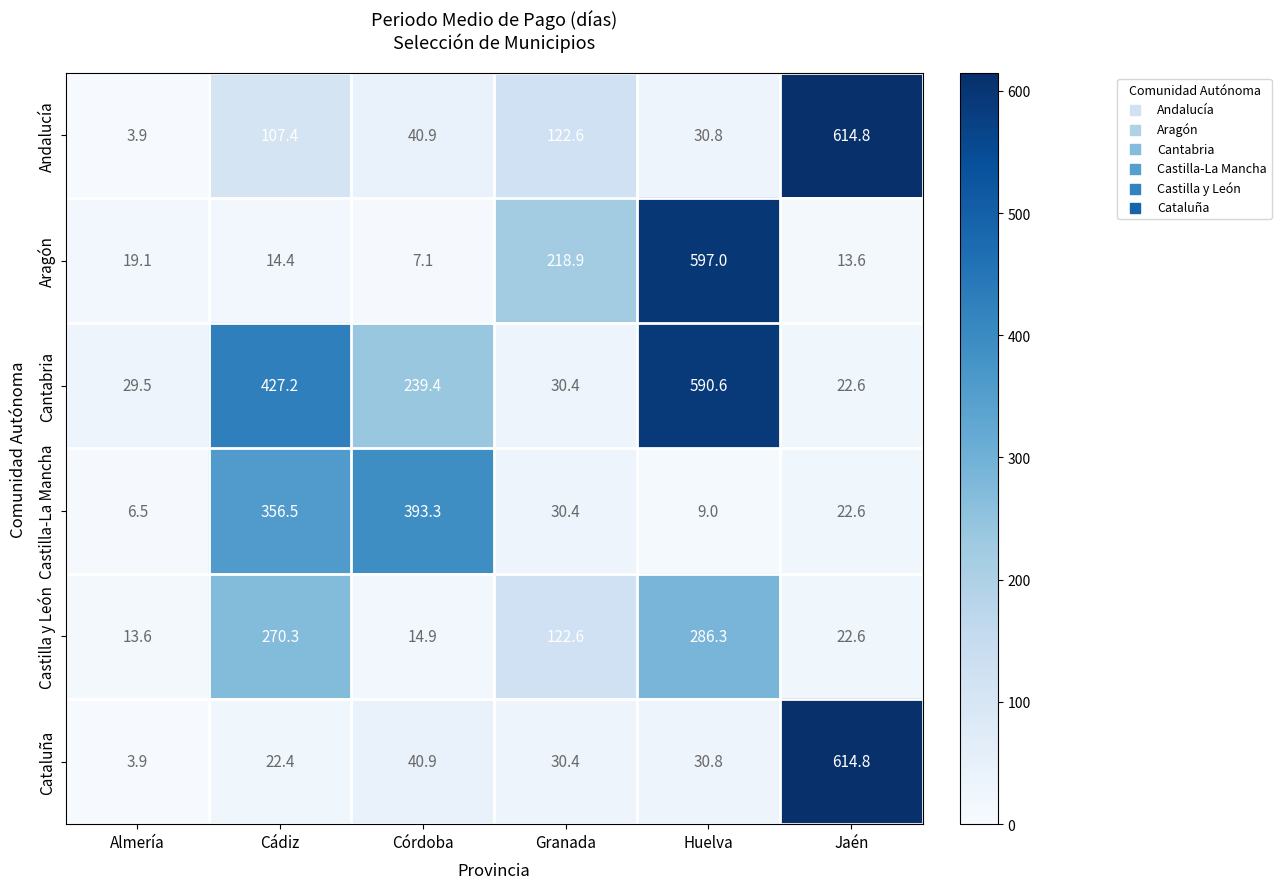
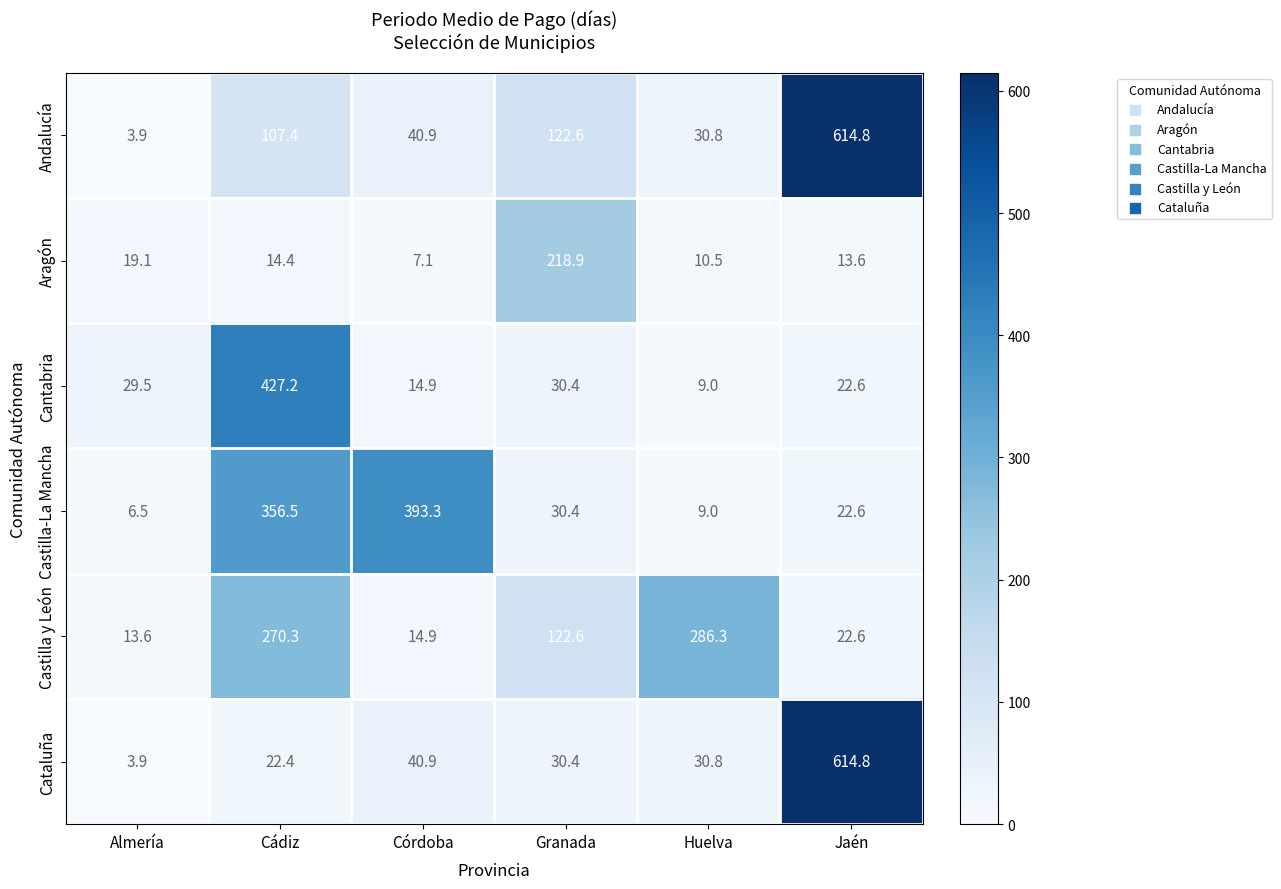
Aragón, Huelva: 597.0 -> 10.5
Cantabria, Córdoba: 239.4 -> 14.9
Cantabria, Huelva: 590.6 -> 9.0
